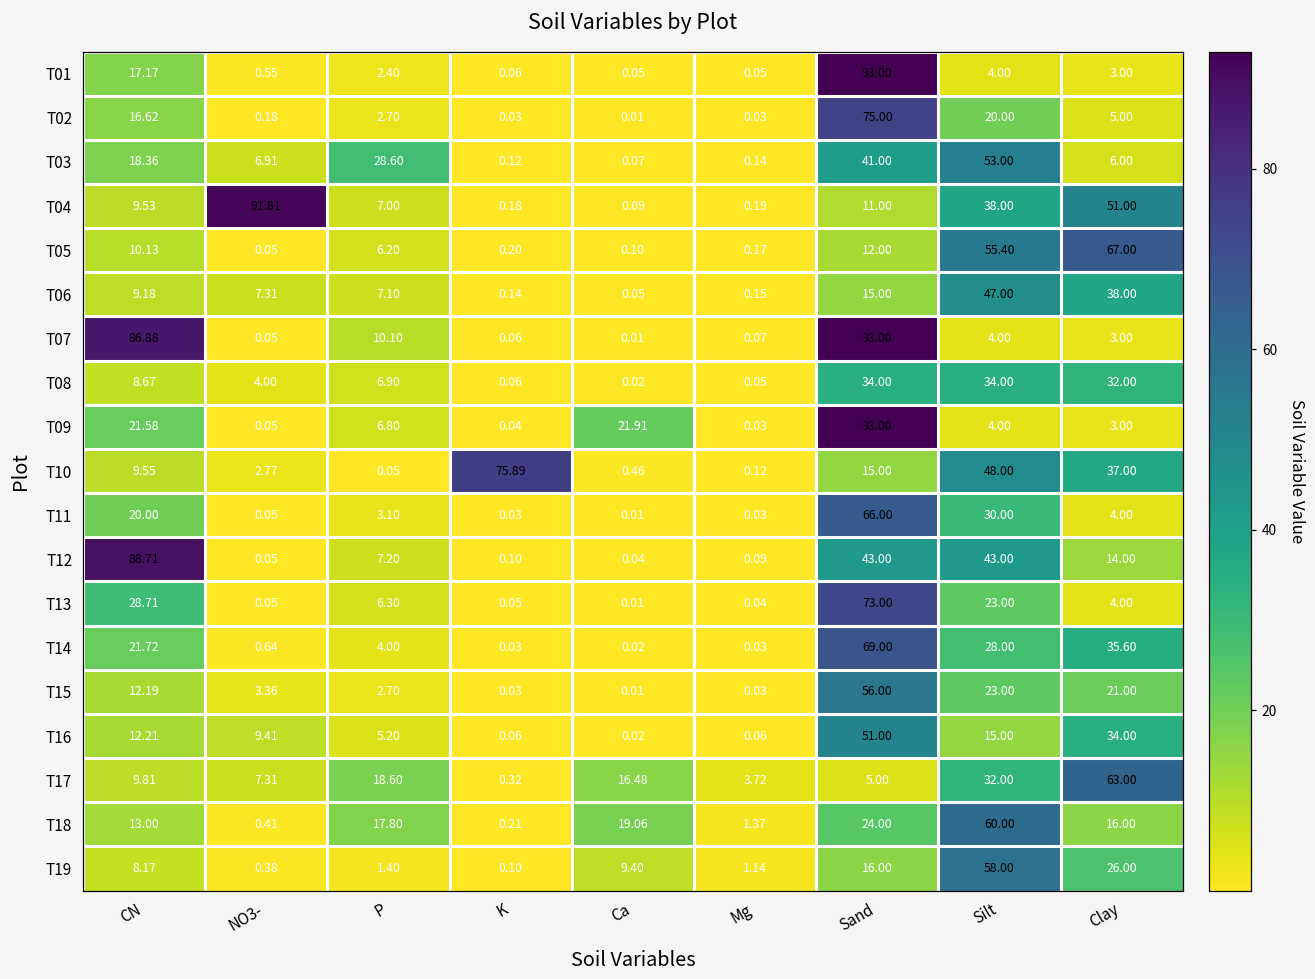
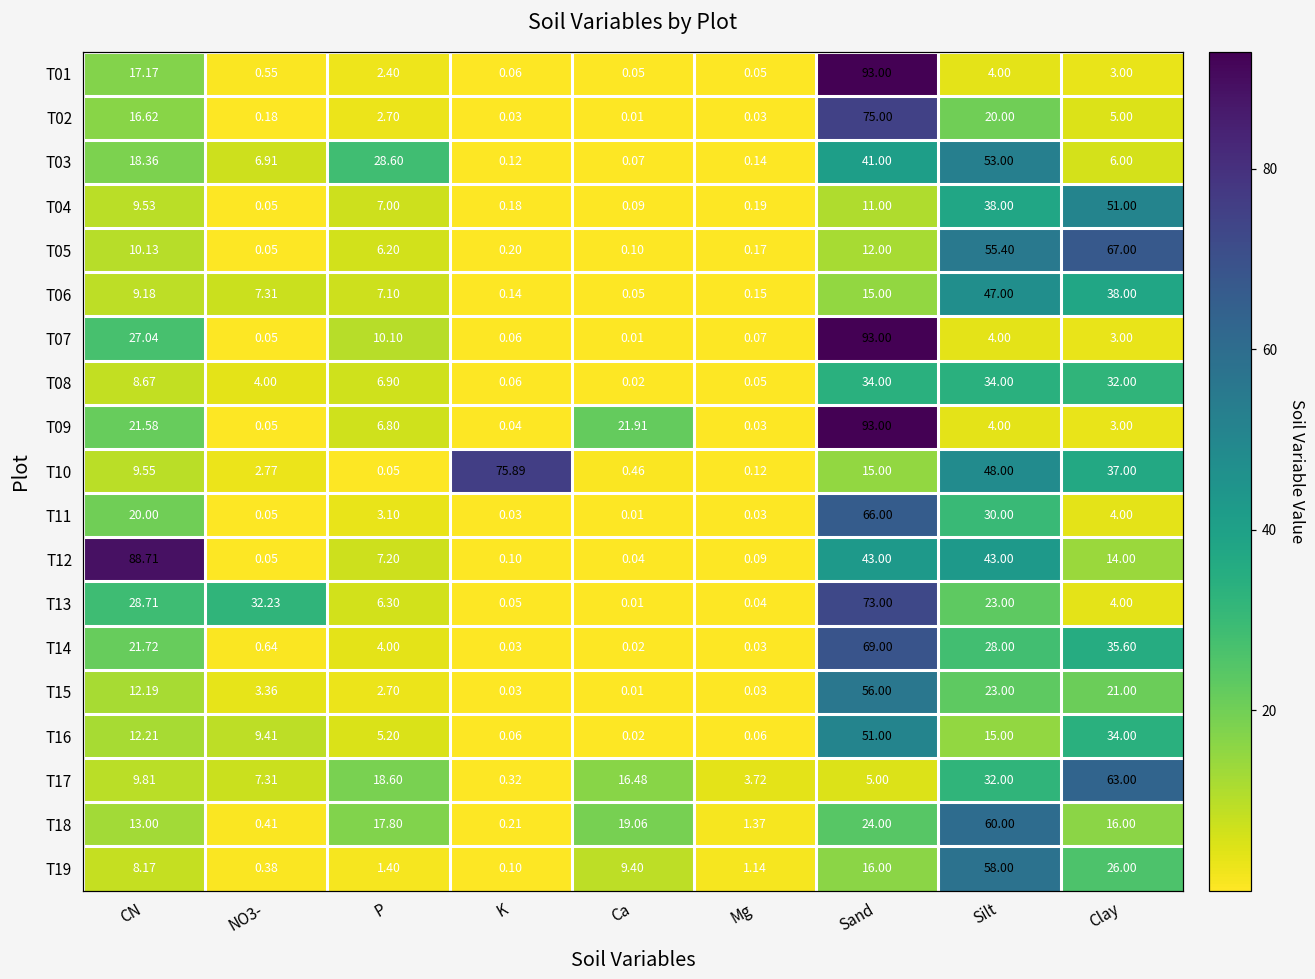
T04, NO3-: 91.81 -> 0.05
T07, CN: 86.88 -> 27.04
T13, NO3-: 0.05 -> 32.23
